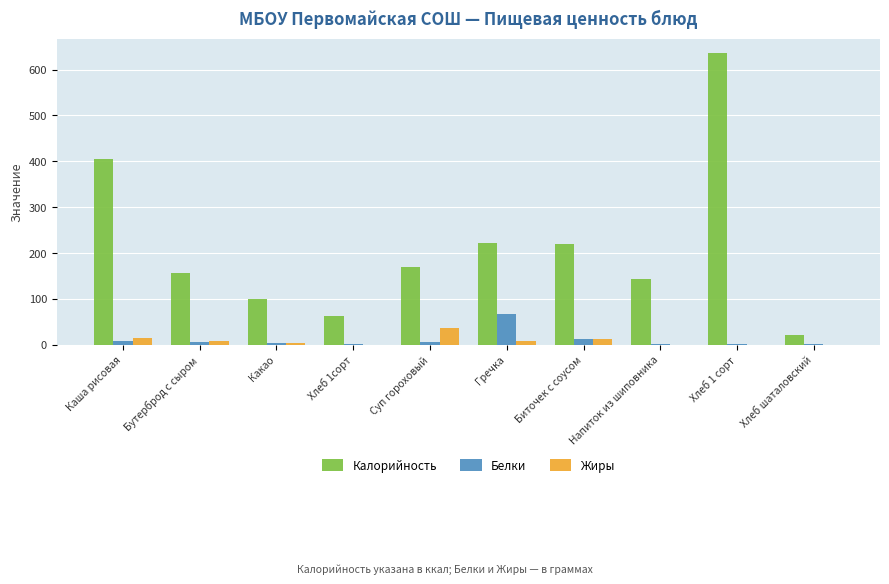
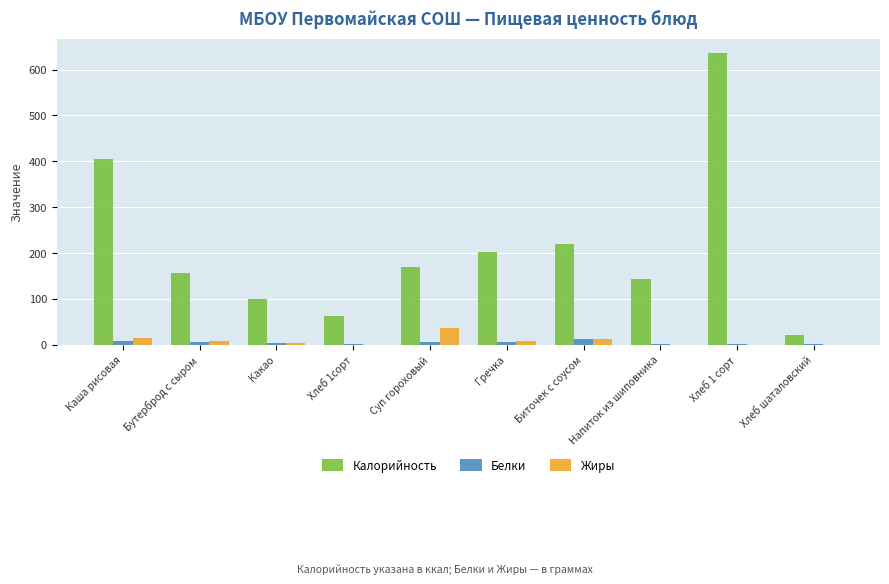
Калорийность, Гречка: 220 -> 200
Белки, Гречка: 70 -> 10
